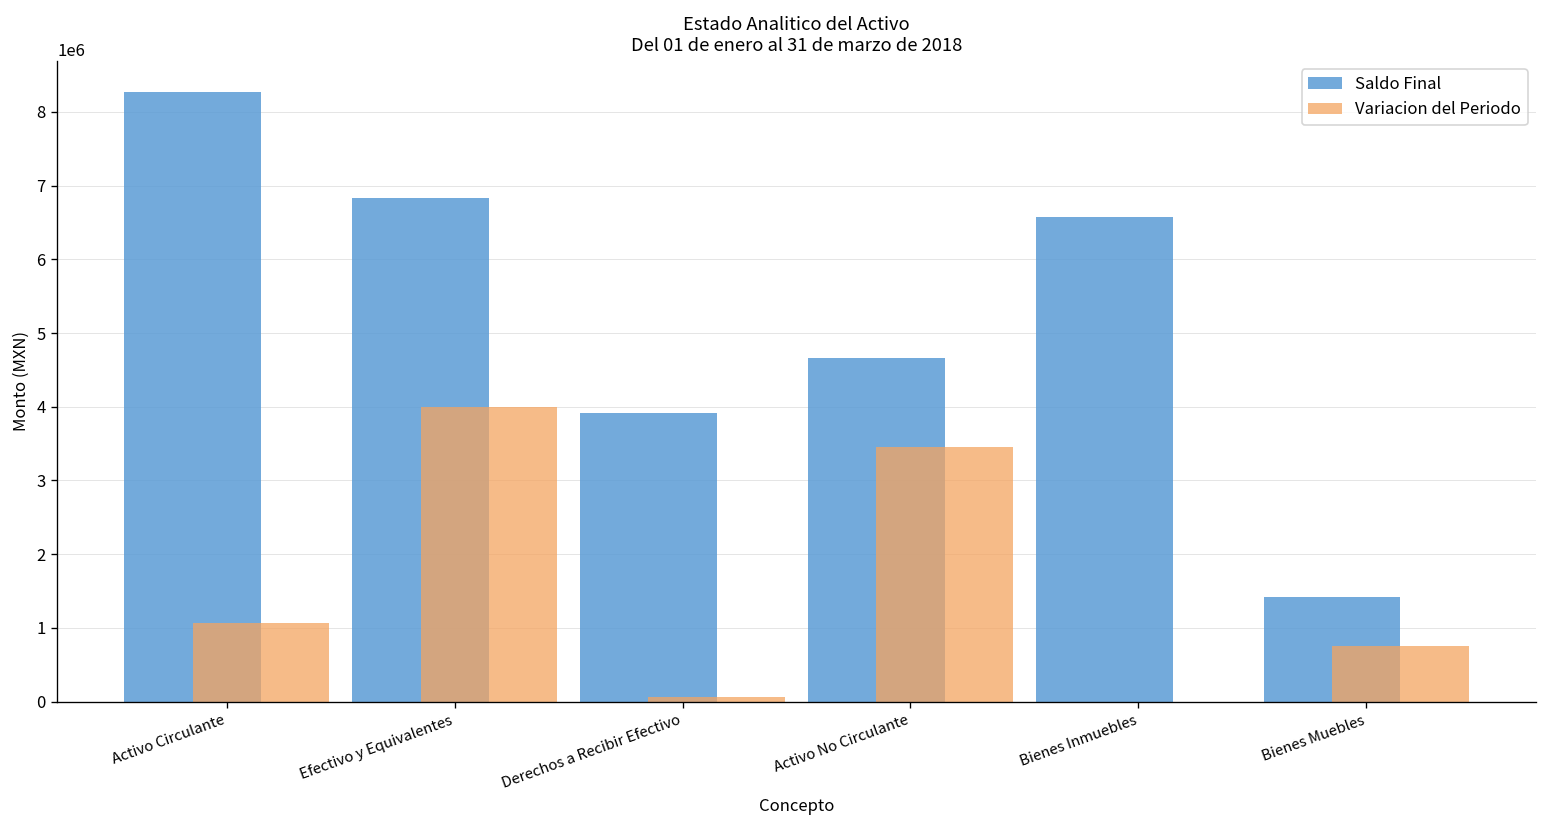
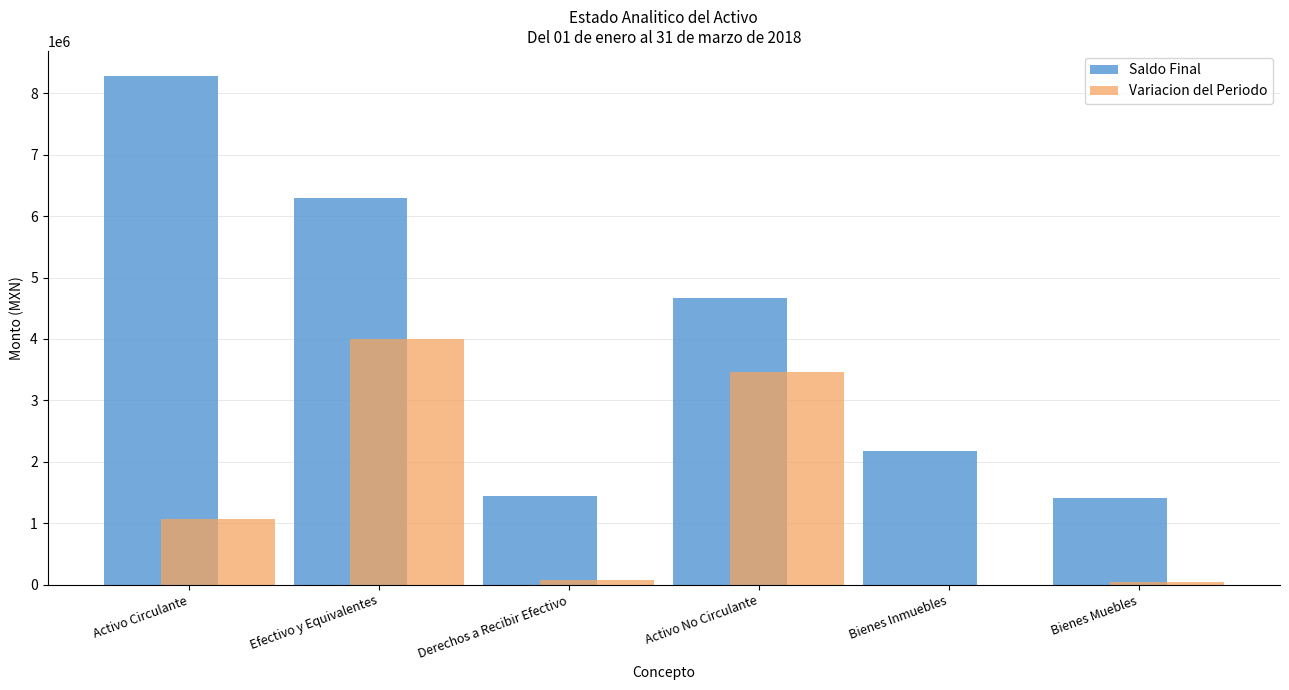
Saldo Final, Efectivo y Equivalentes: 6800000 -> 6300000
Saldo Final, Derechos a Recibir Efectivo: 3900000 -> 1400000
Saldo Final, Bienes Inmuebles: 6600000 -> 2200000
Variacion del Periodo, Bienes Muebles: 800000 -> 0
